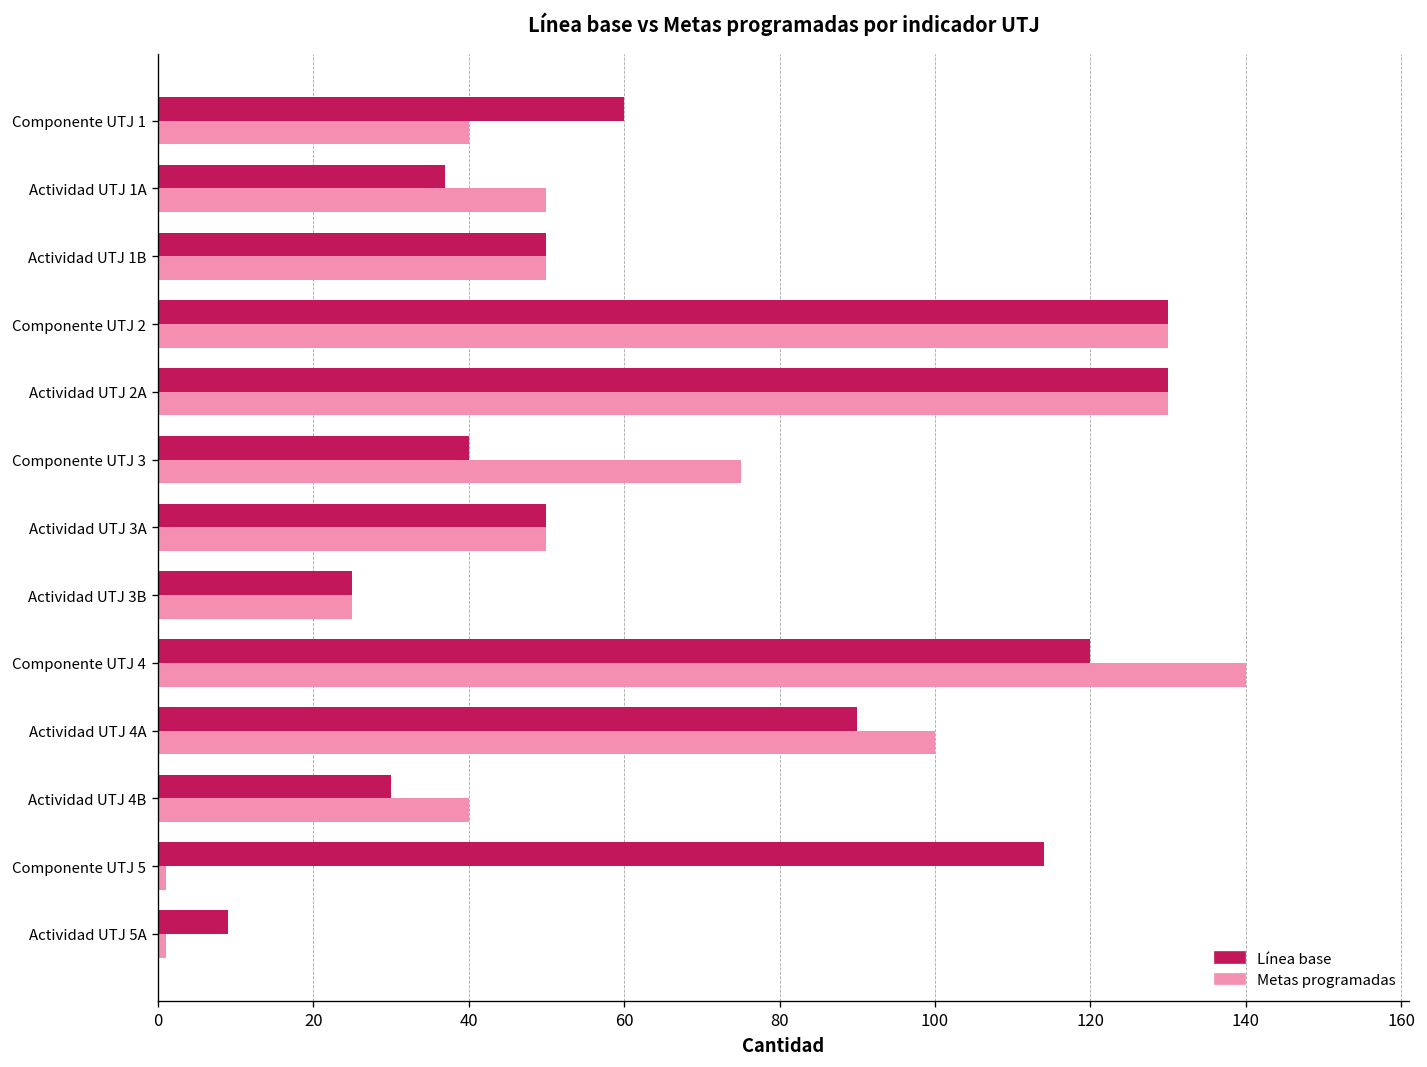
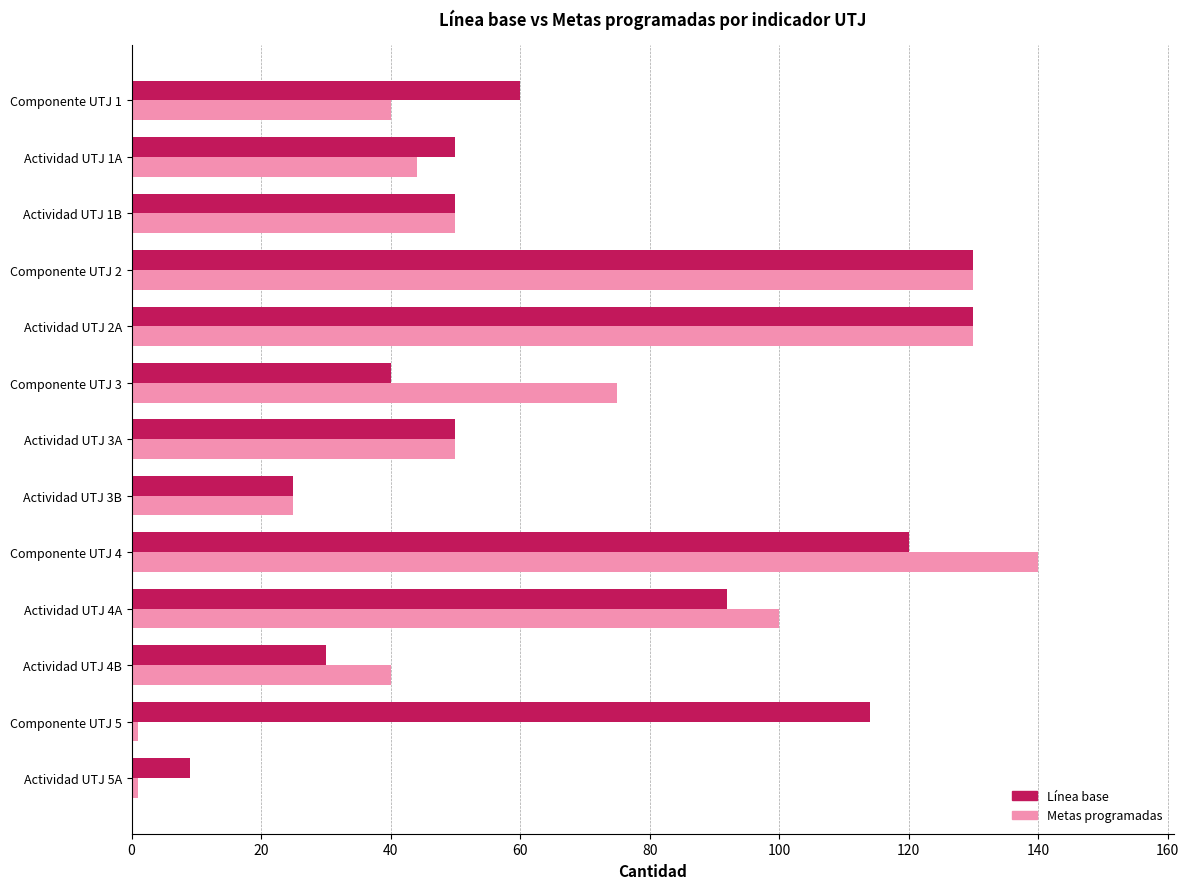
Línea base, Actividad UTJ 1A: 37 -> 50
Metas programadas, Actividad UTJ 1A: 50 -> 44
Línea base, Actividad UTJ 4A: 90 -> 92
